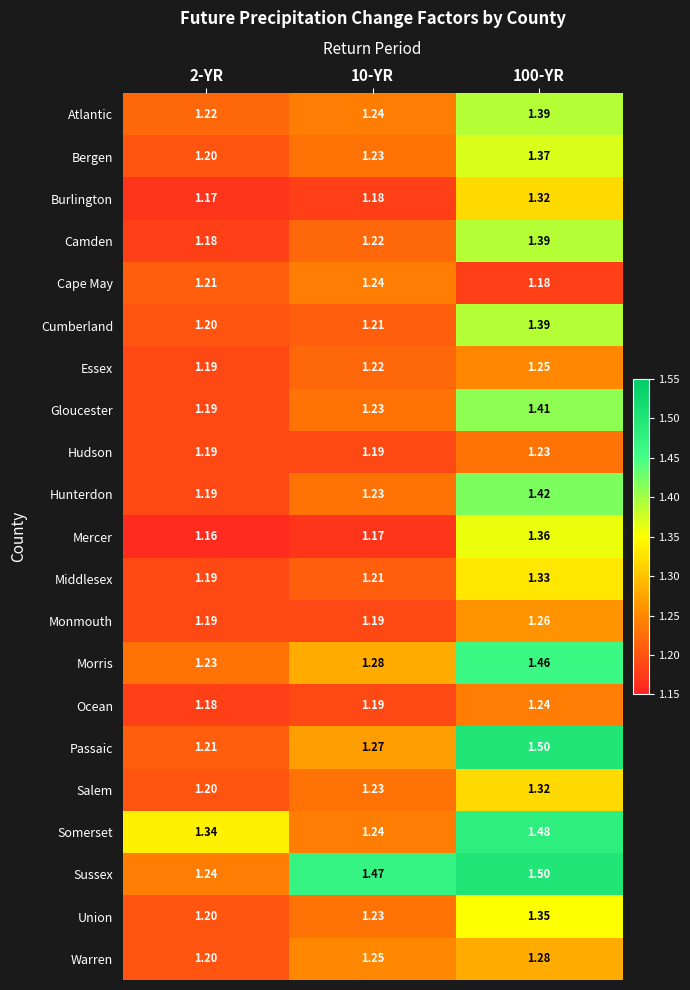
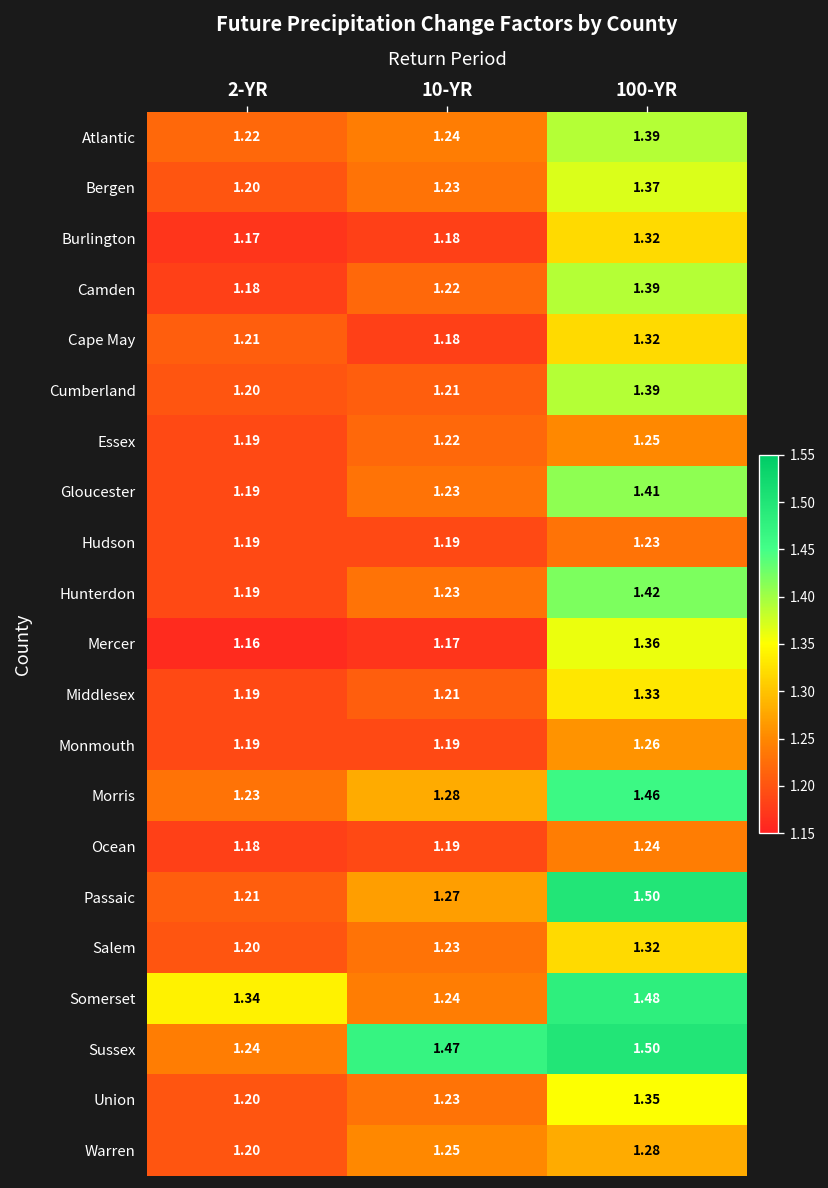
Cape May, 10-YR: 1.24 -> 1.18
Cape May, 100-YR: 1.18 -> 1.32
